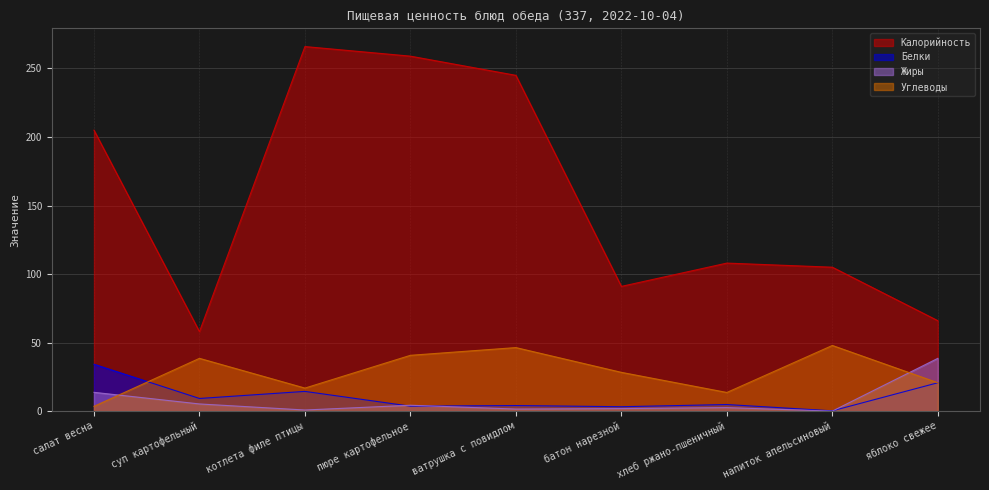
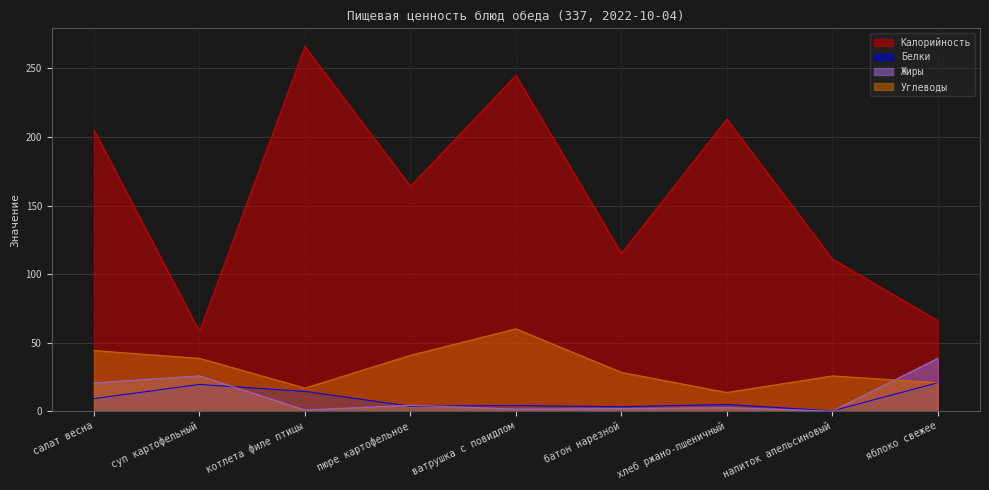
Белки, салат весна: 34 -> 9
Жиры, салат весна: 14 -> 21
Углеводы, салат весна: 4 -> 44
Белки, суп картофельный: 9 -> 19
Жиры, суп картофельный: 5 -> 26
Калорийность, пюре картофельное: 259 -> 164
Углеводы, ватрушка с повидлом: 46 -> 60
Калорийность, батон нарезной: 91 -> 115
Калорийность, хлеб ржано-пшеничный: 108 -> 213
Калорийность, напиток апельсиновый: 105 -> 111
Углеводы, напиток апельсиновый: 48 -> 26
